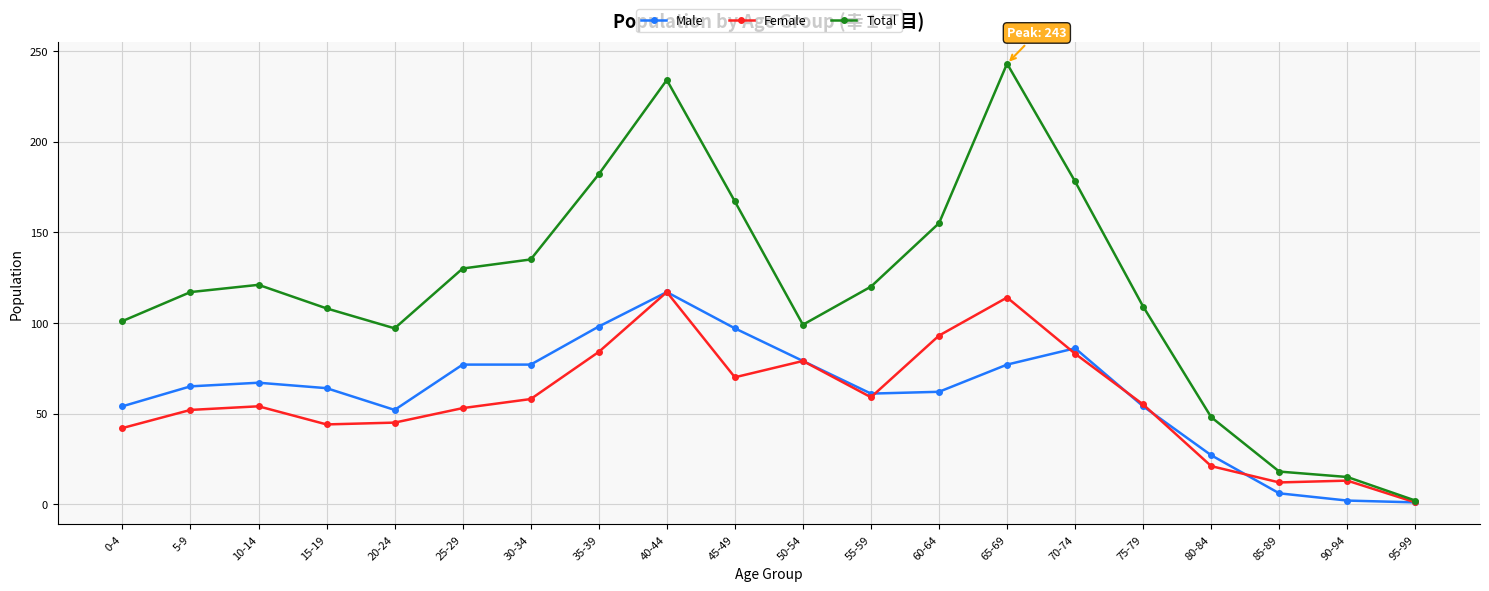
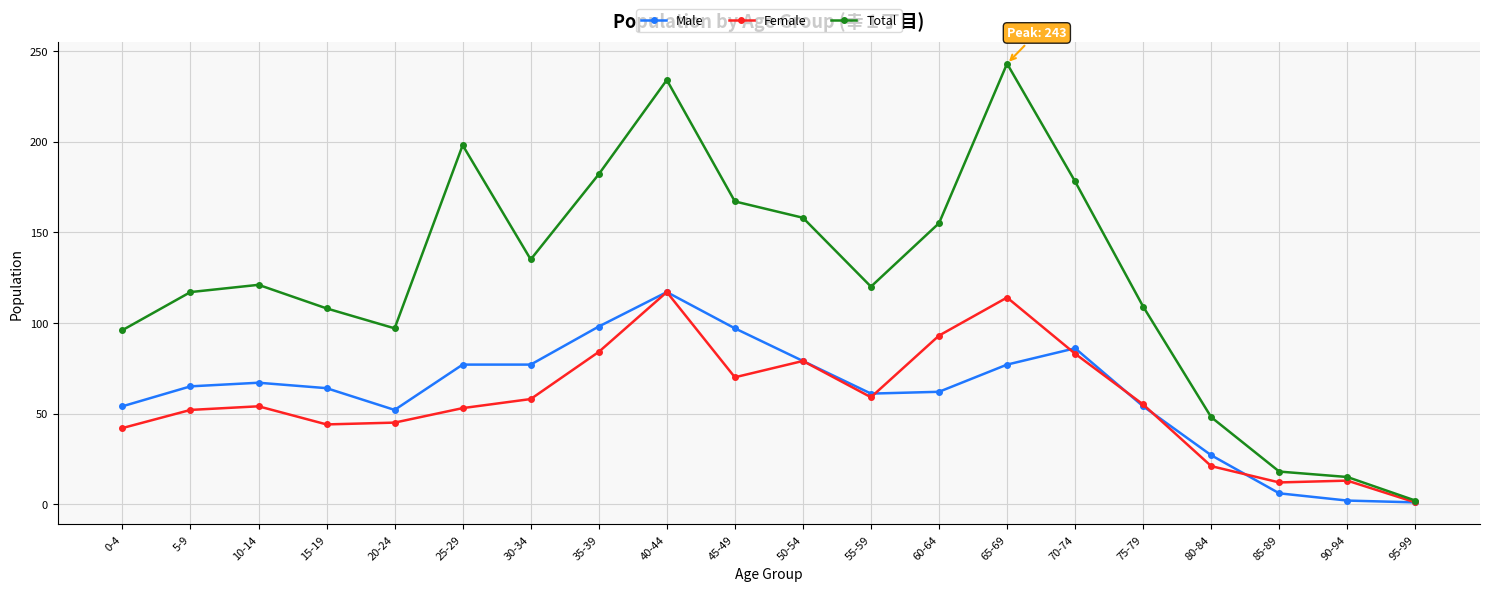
Total, 0-4: 101 -> 96
Total, 25-29: 130 -> 198
Total, 50-54: 99 -> 158
